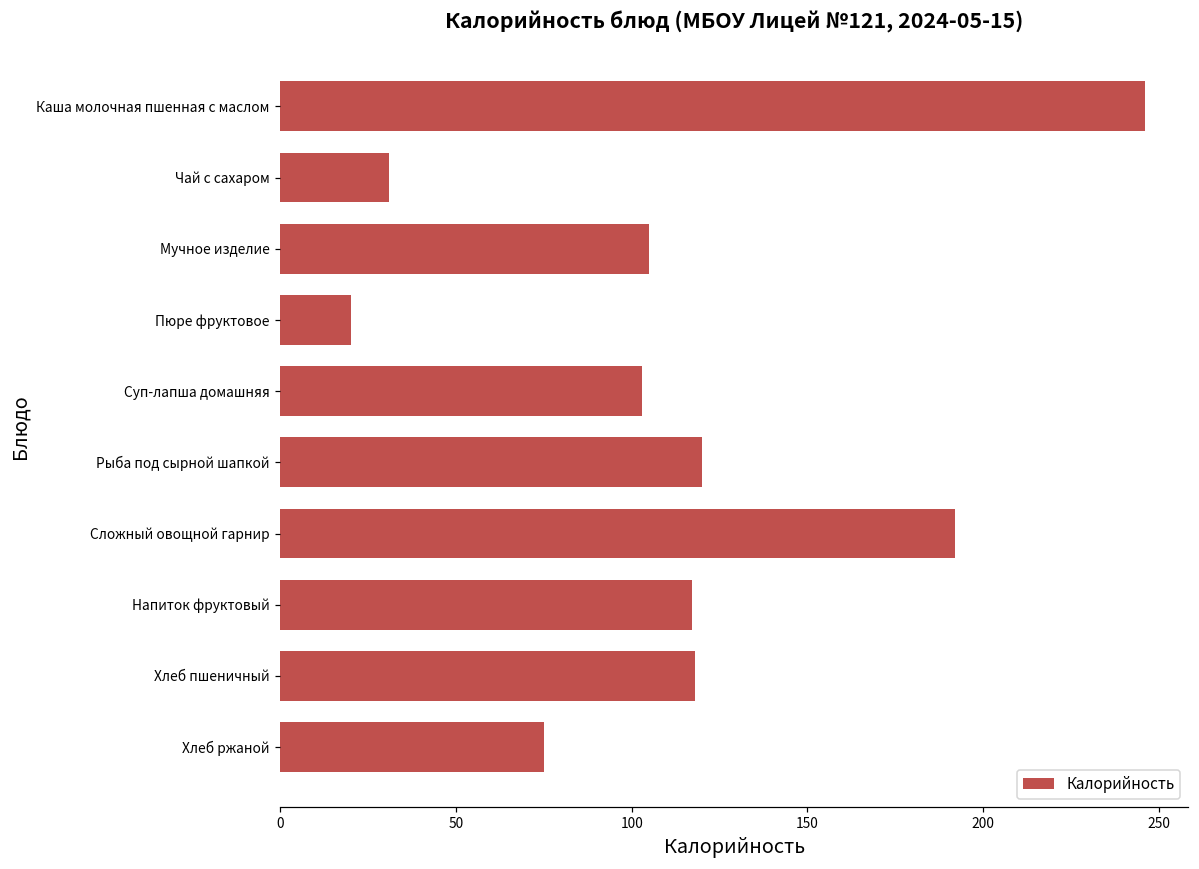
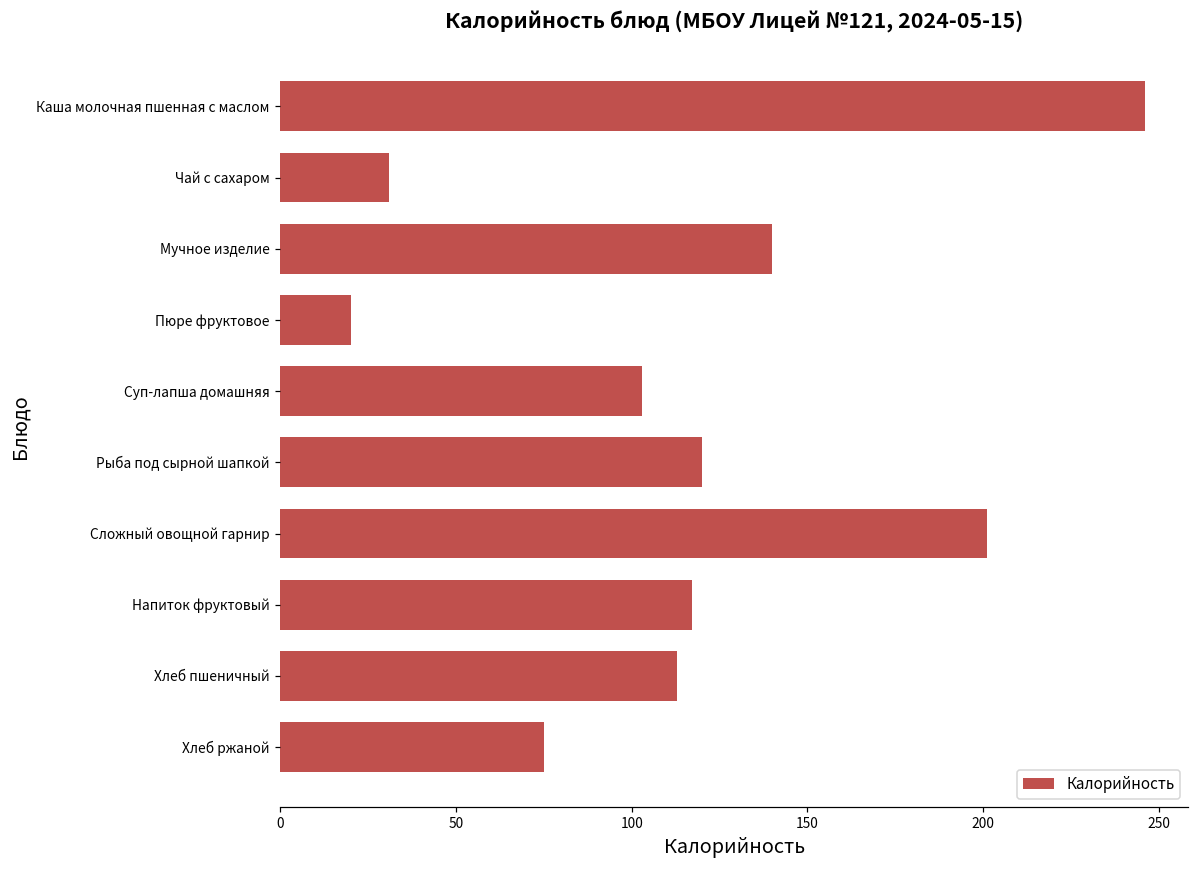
Мучное изделие: 105 -> 140
Сложный овощной гарнир: 192 -> 201
Хлеб пшеничный: 118 -> 113
